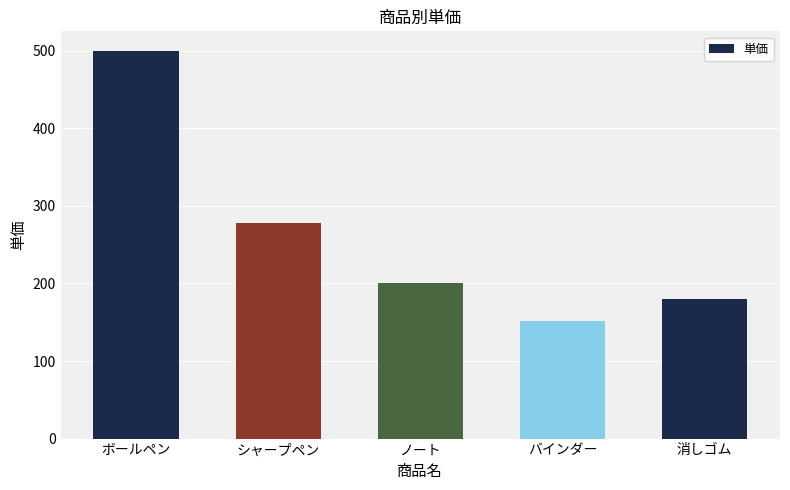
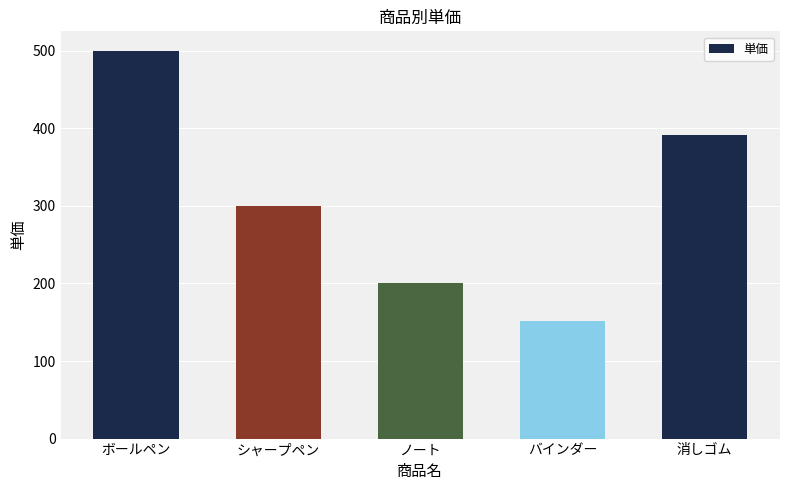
シャープペン: 280 -> 300
消しゴム: 180 -> 390
